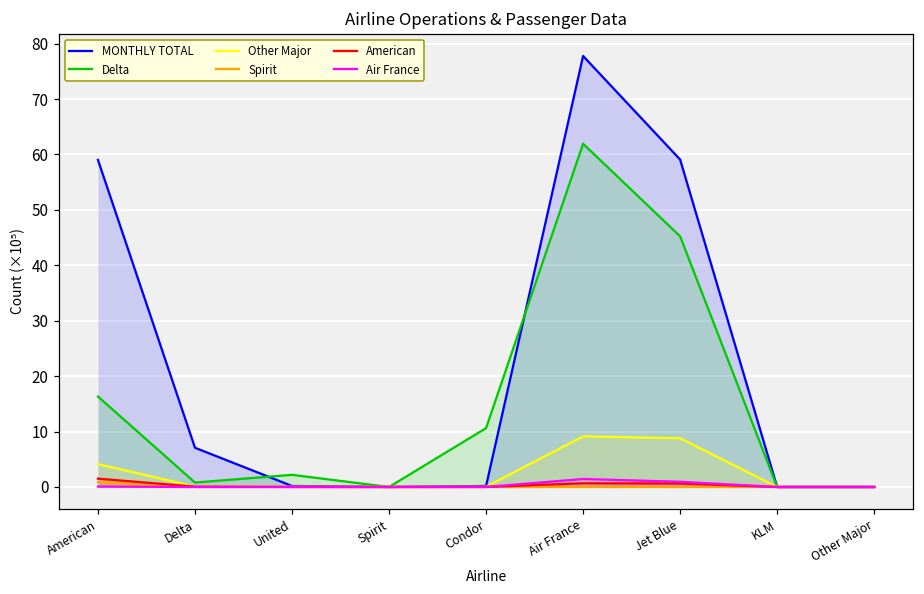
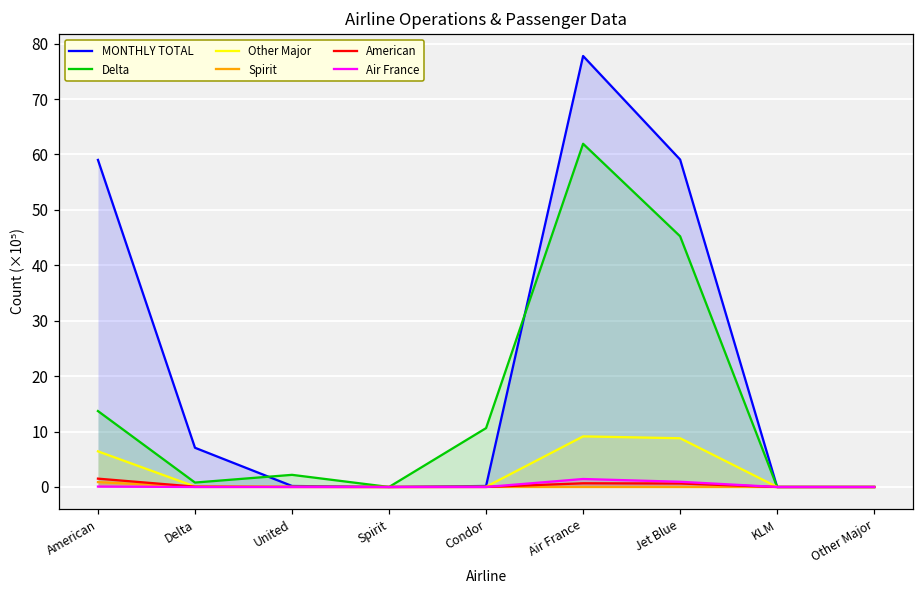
Delta, American: 16 -> 14
Other Major, American: 4 -> 6
